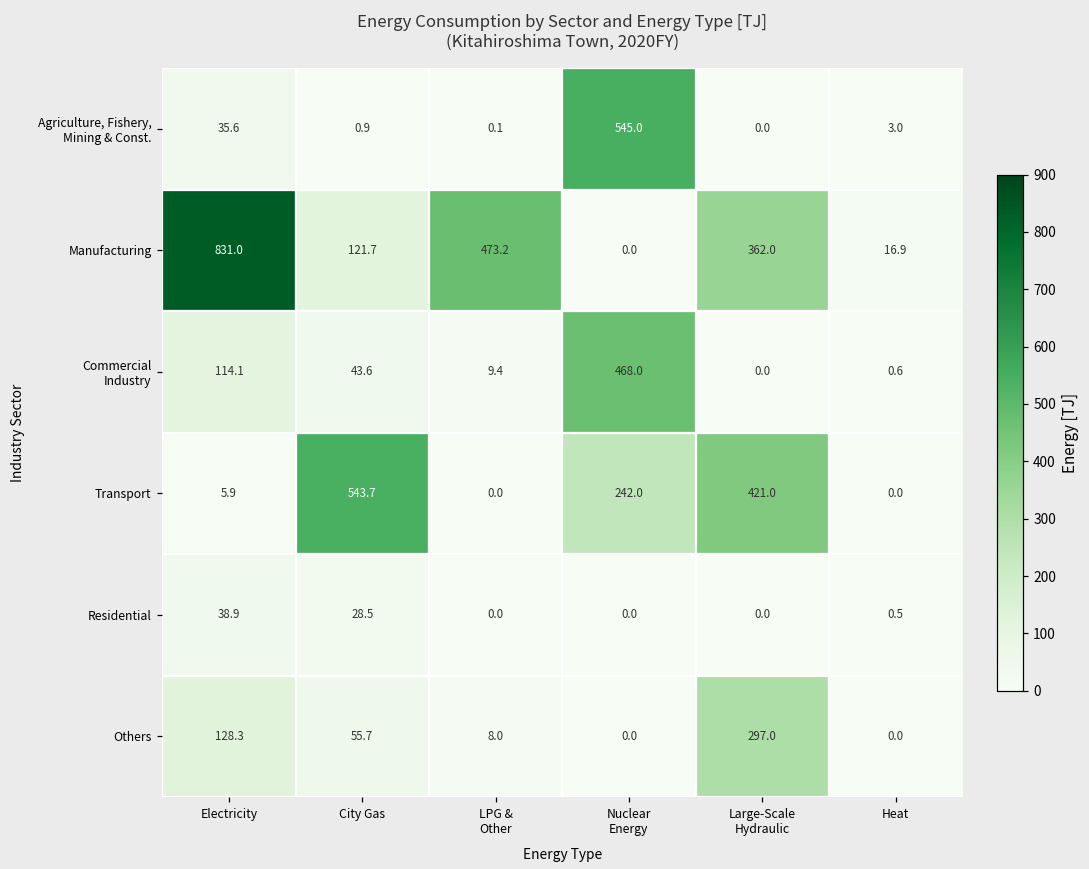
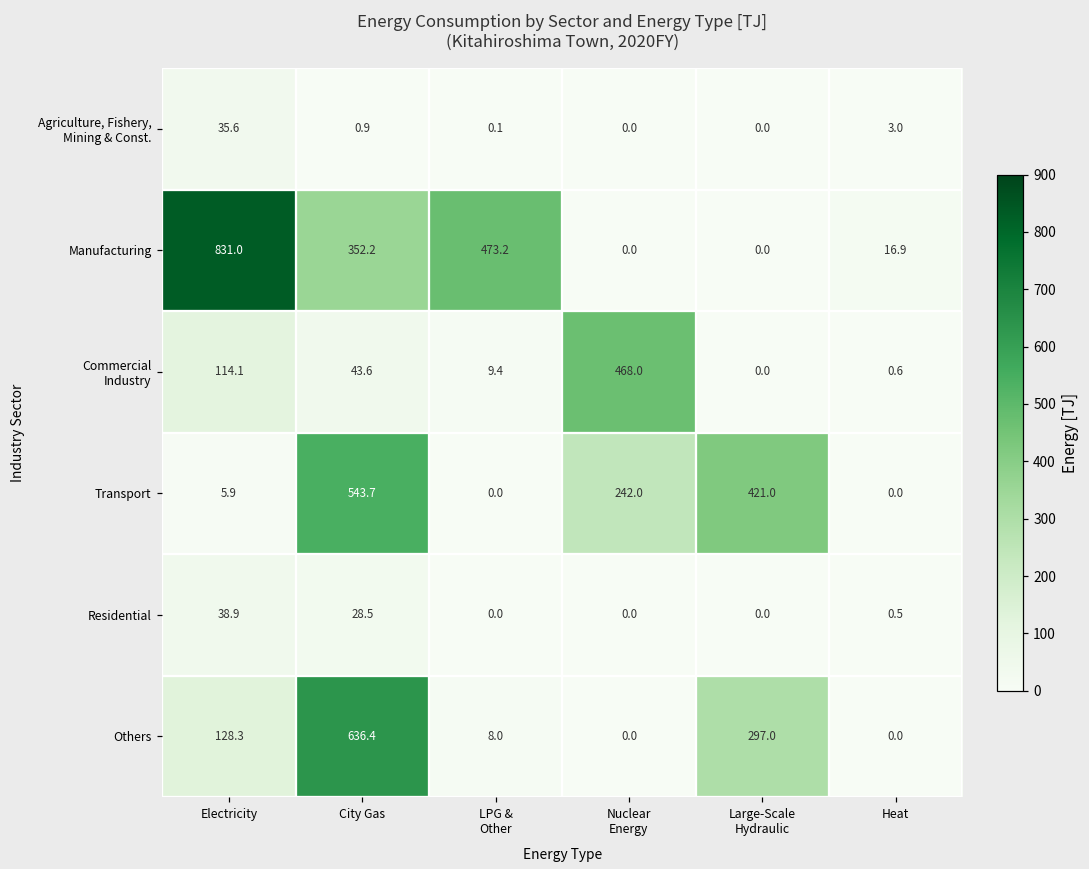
Agriculture, Fishery, Mining & Const., Nuclear Energy: 545.0 -> 0.0
Manufacturing, City Gas: 121.7 -> 352.2
Manufacturing, Large-Scale Hydraulic: 362.0 -> 0.0
Others, City Gas: 55.7 -> 636.4
